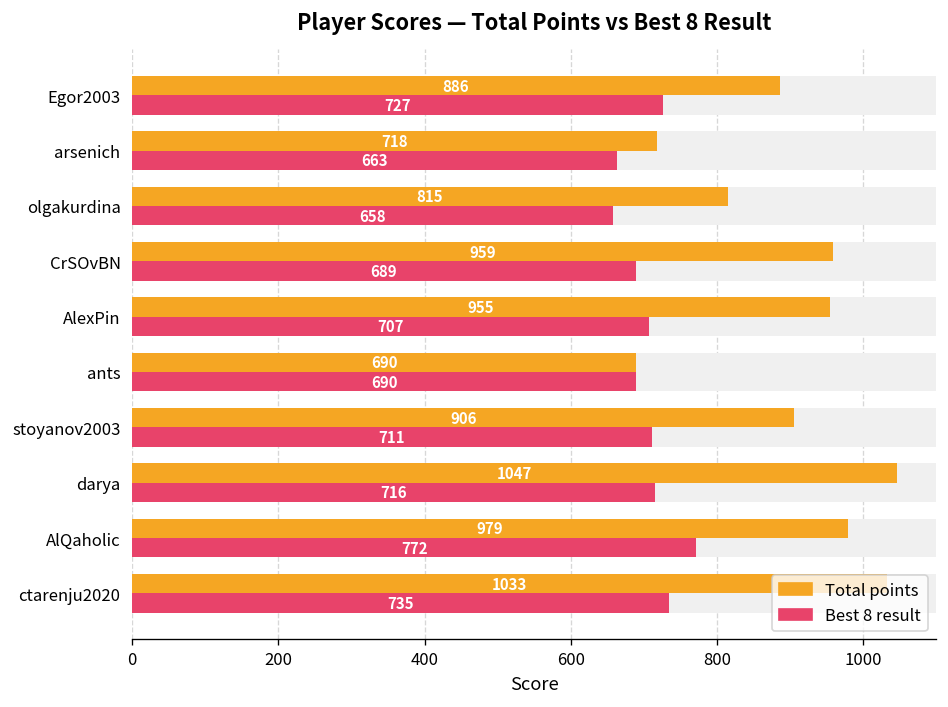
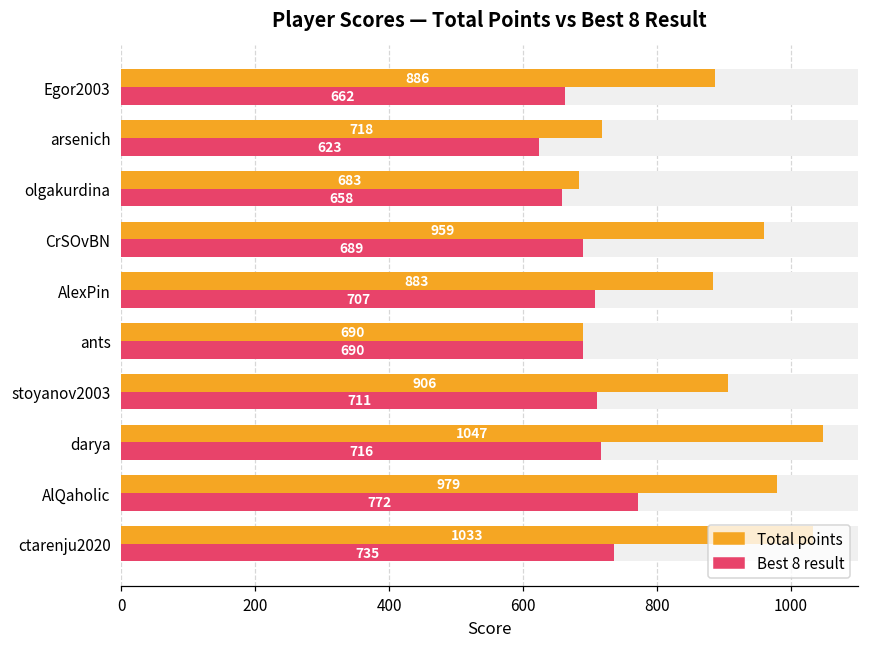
Best 8 result, Egor2003: 727 -> 662
Best 8 result, arsenich: 663 -> 623
Total points, olgakurdina: 815 -> 683
Total points, AlexPin: 955 -> 883
